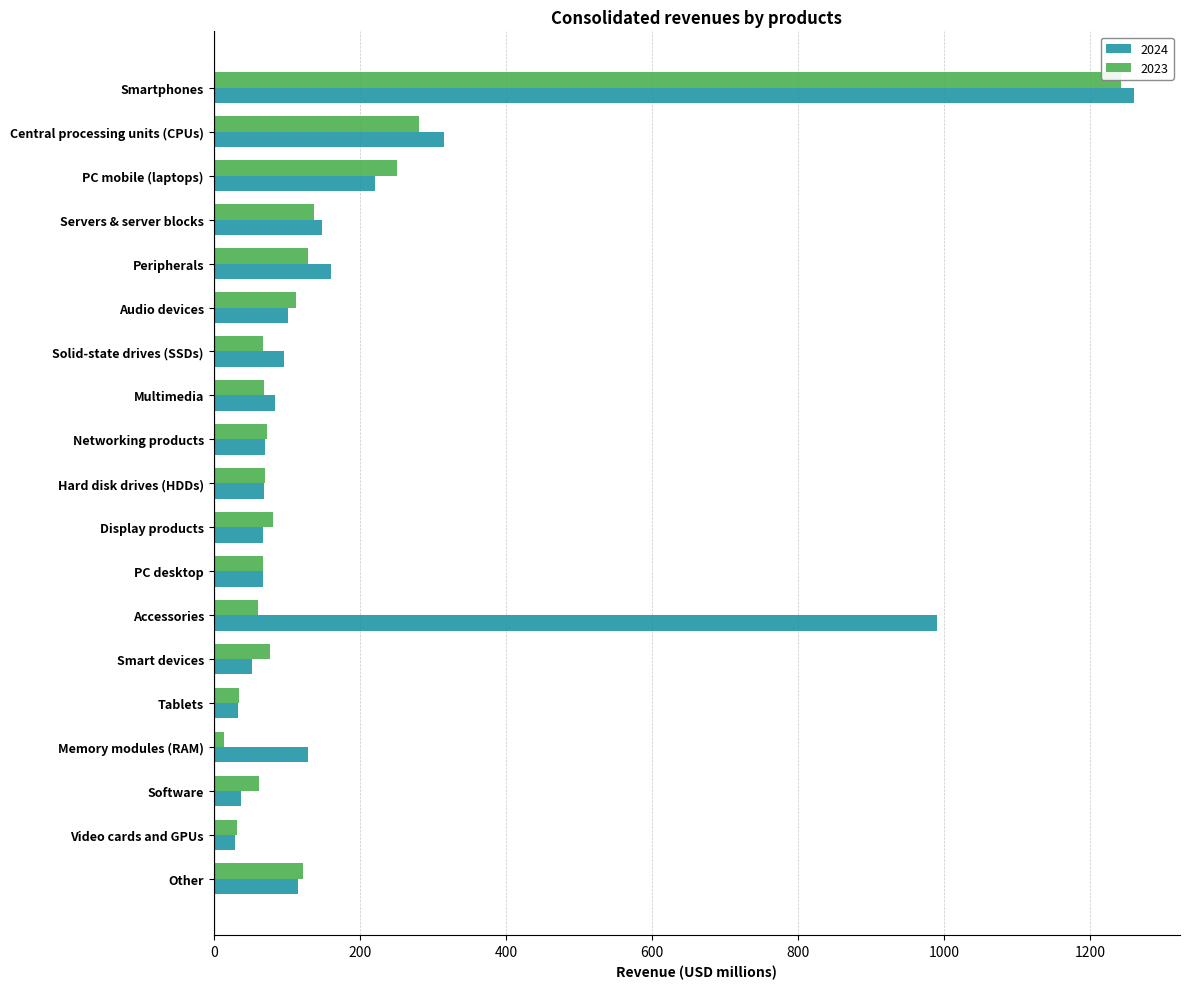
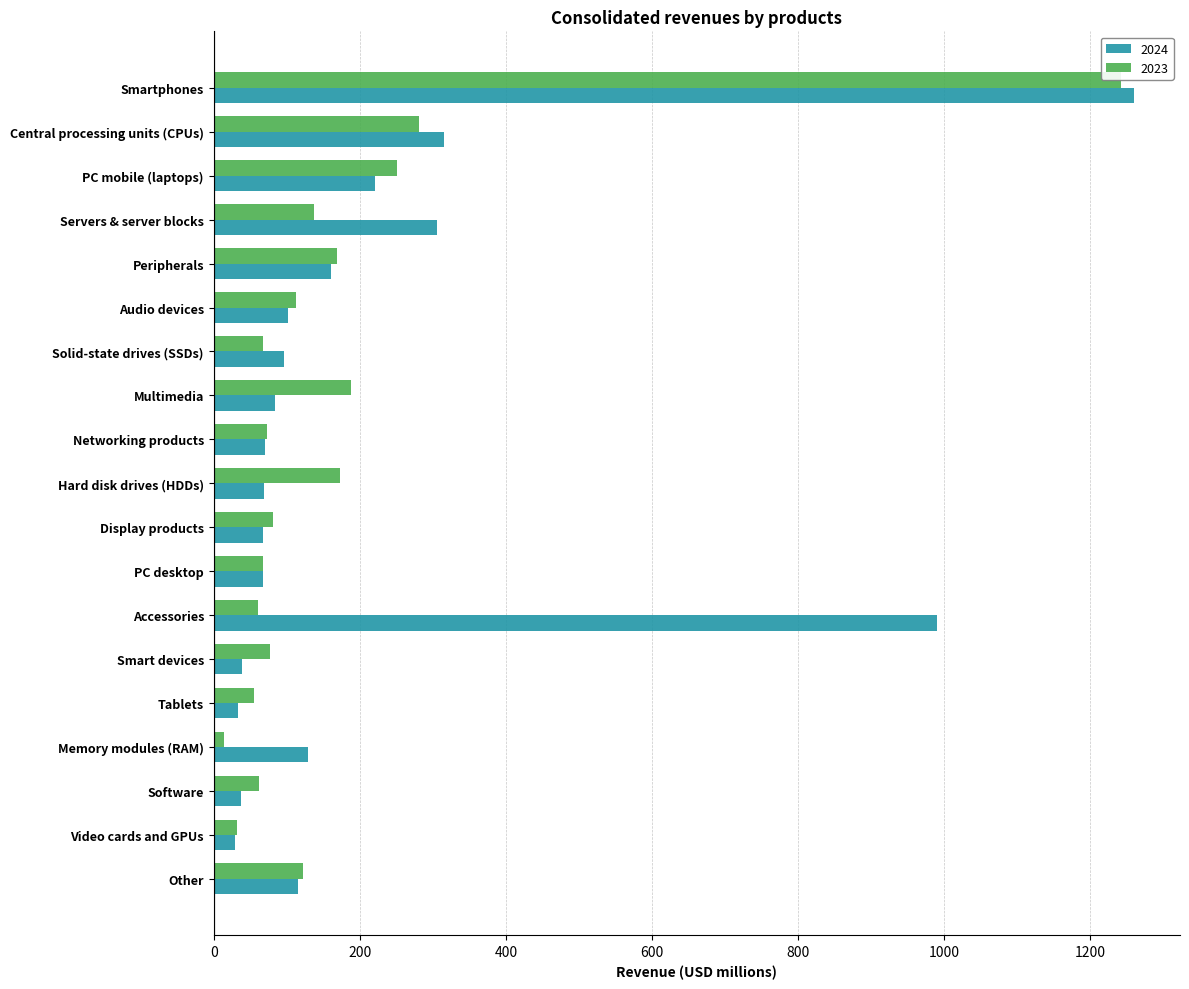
2024, Servers & server blocks: 150 -> 310
2023, Peripherals: 130 -> 170
2023, Multimedia: 70 -> 190
2023, Hard disk drives (HDDs): 70 -> 170
2024, Smart devices: 50 -> 40
2023, Tablets: 30 -> 60
